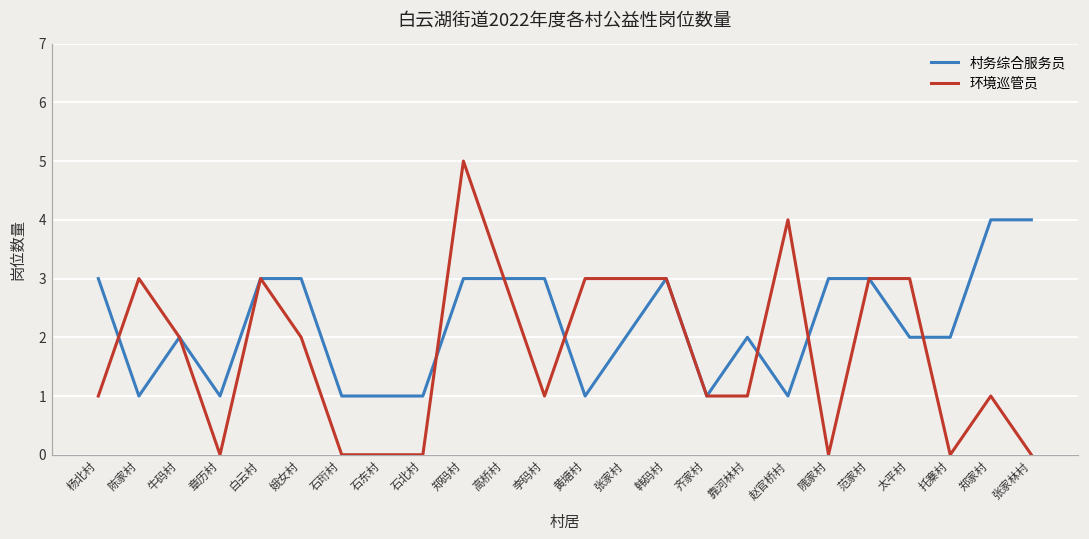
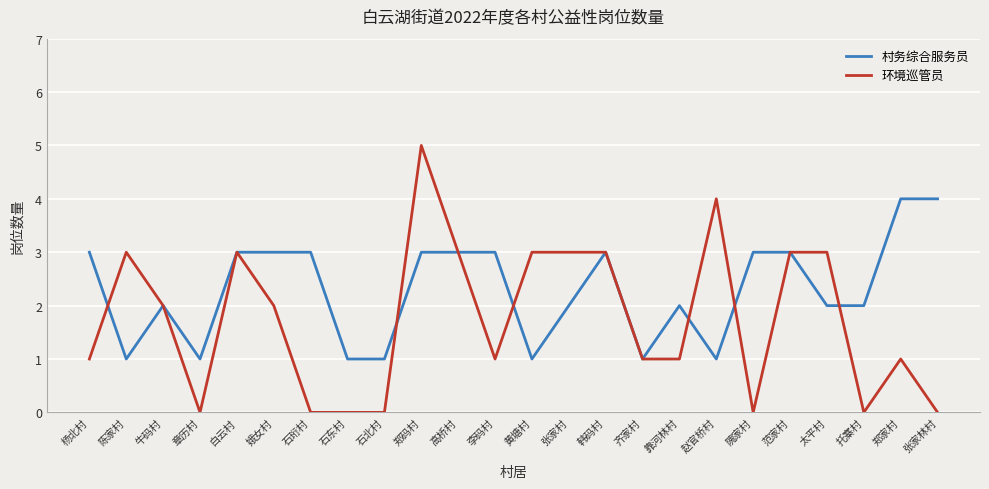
村务综合服务员, 石珩村: 1 -> 3
